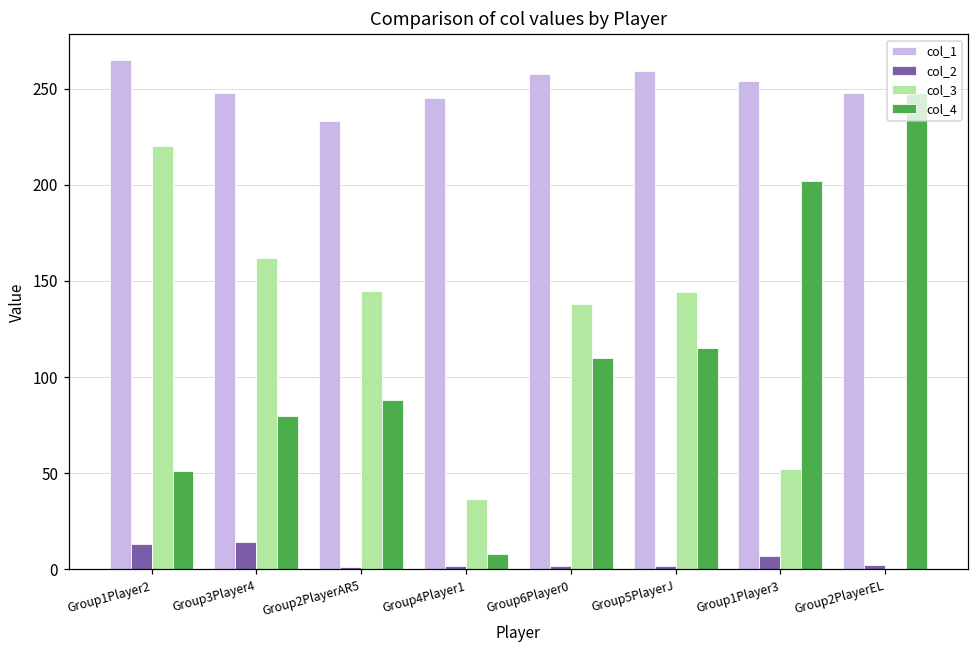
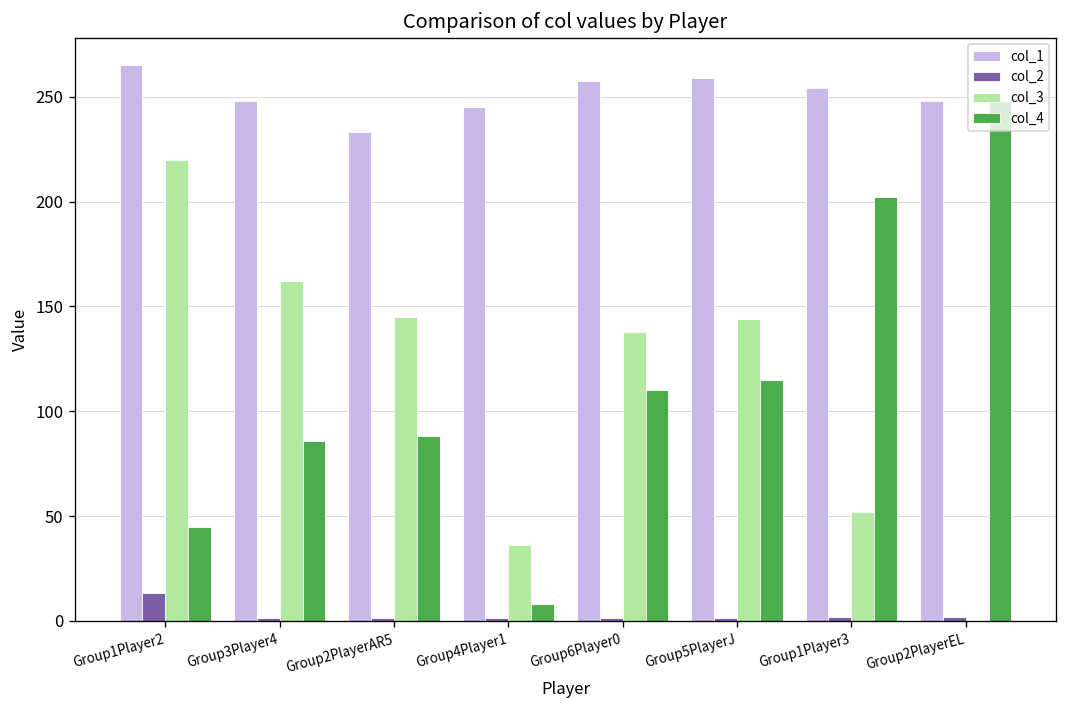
col_4, Group1Player2: 51 -> 45
col_2, Group3Player4: 14 -> 1
col_4, Group3Player4: 80 -> 86
col_2, Group1Player3: 7 -> 2
